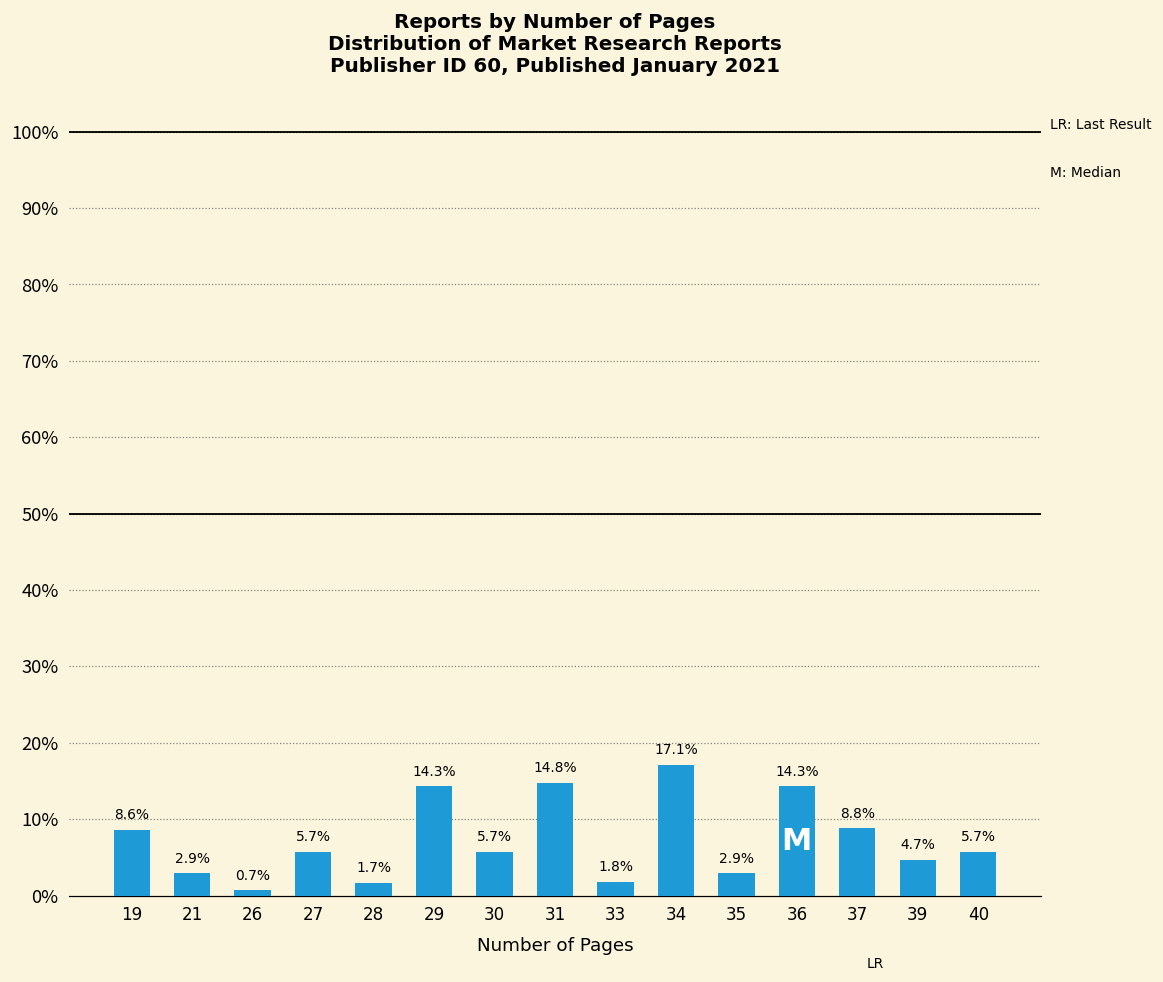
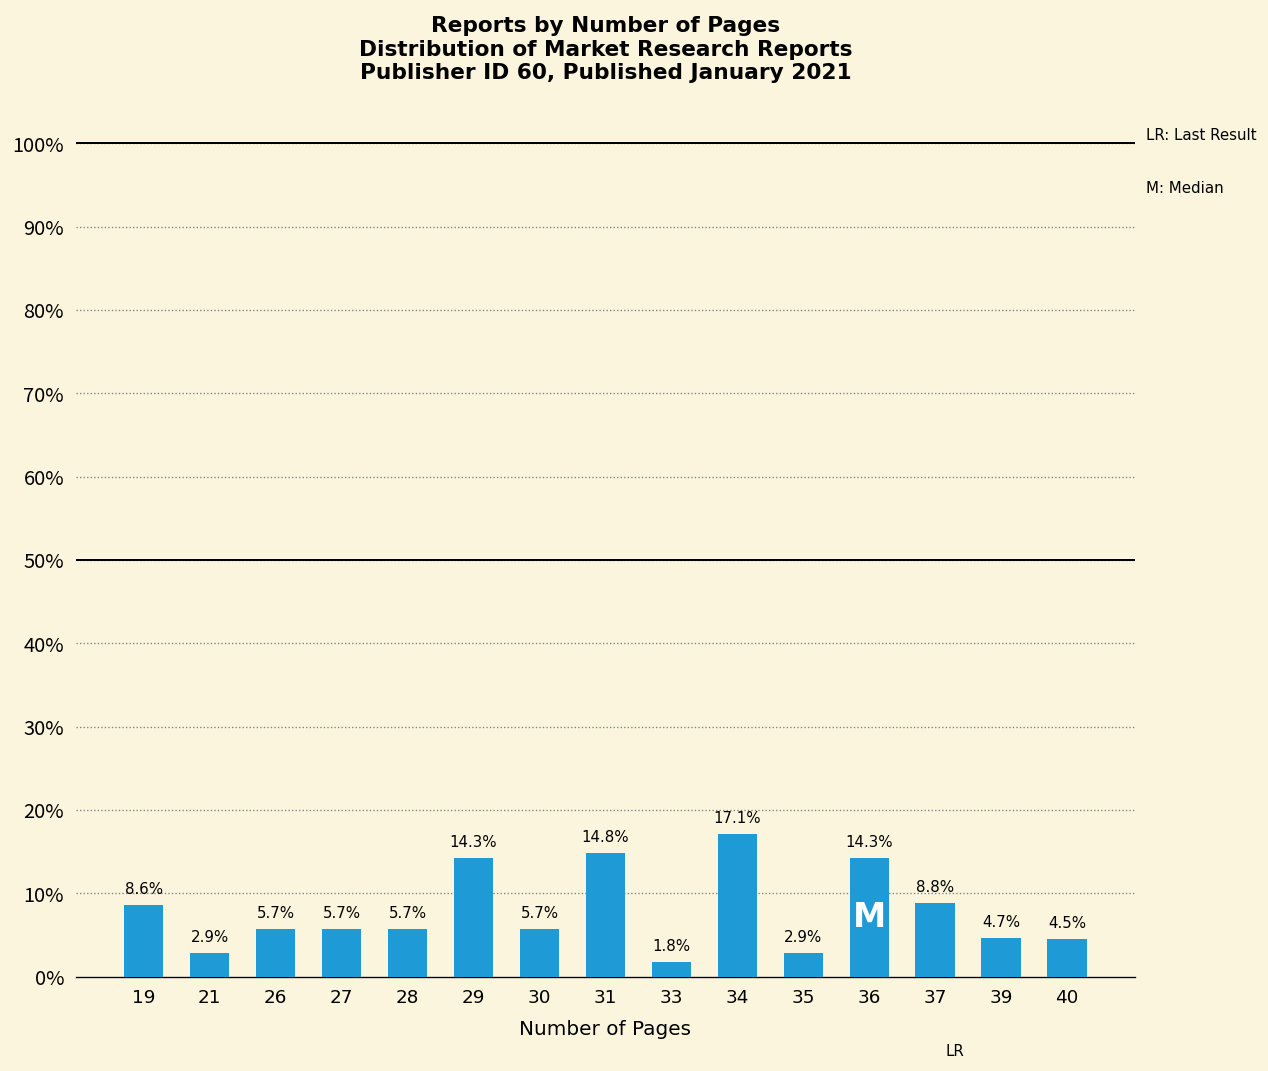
26: 0.7% -> 5.7%
28: 1.7% -> 5.7%
40: 5.7% -> 4.5%
